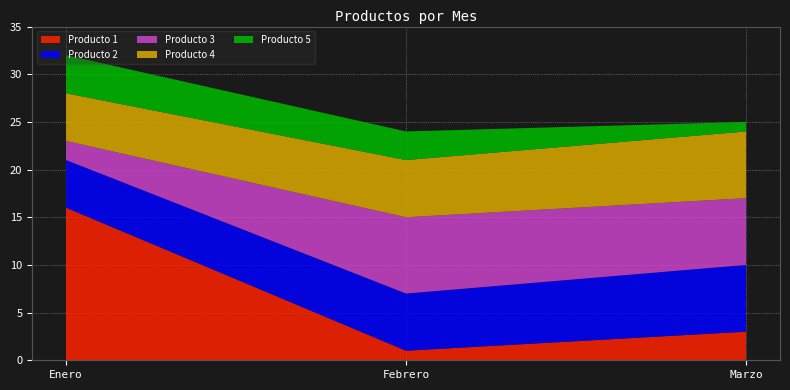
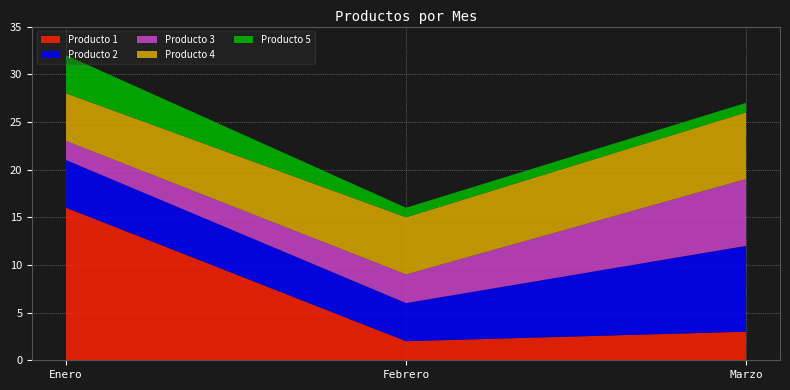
Producto 1, Febrero: 1 -> 2
Producto 2, Febrero: 6 -> 4
Producto 3, Febrero: 8 -> 3
Producto 5, Febrero: 3 -> 1
Producto 2, Marzo: 7 -> 9
